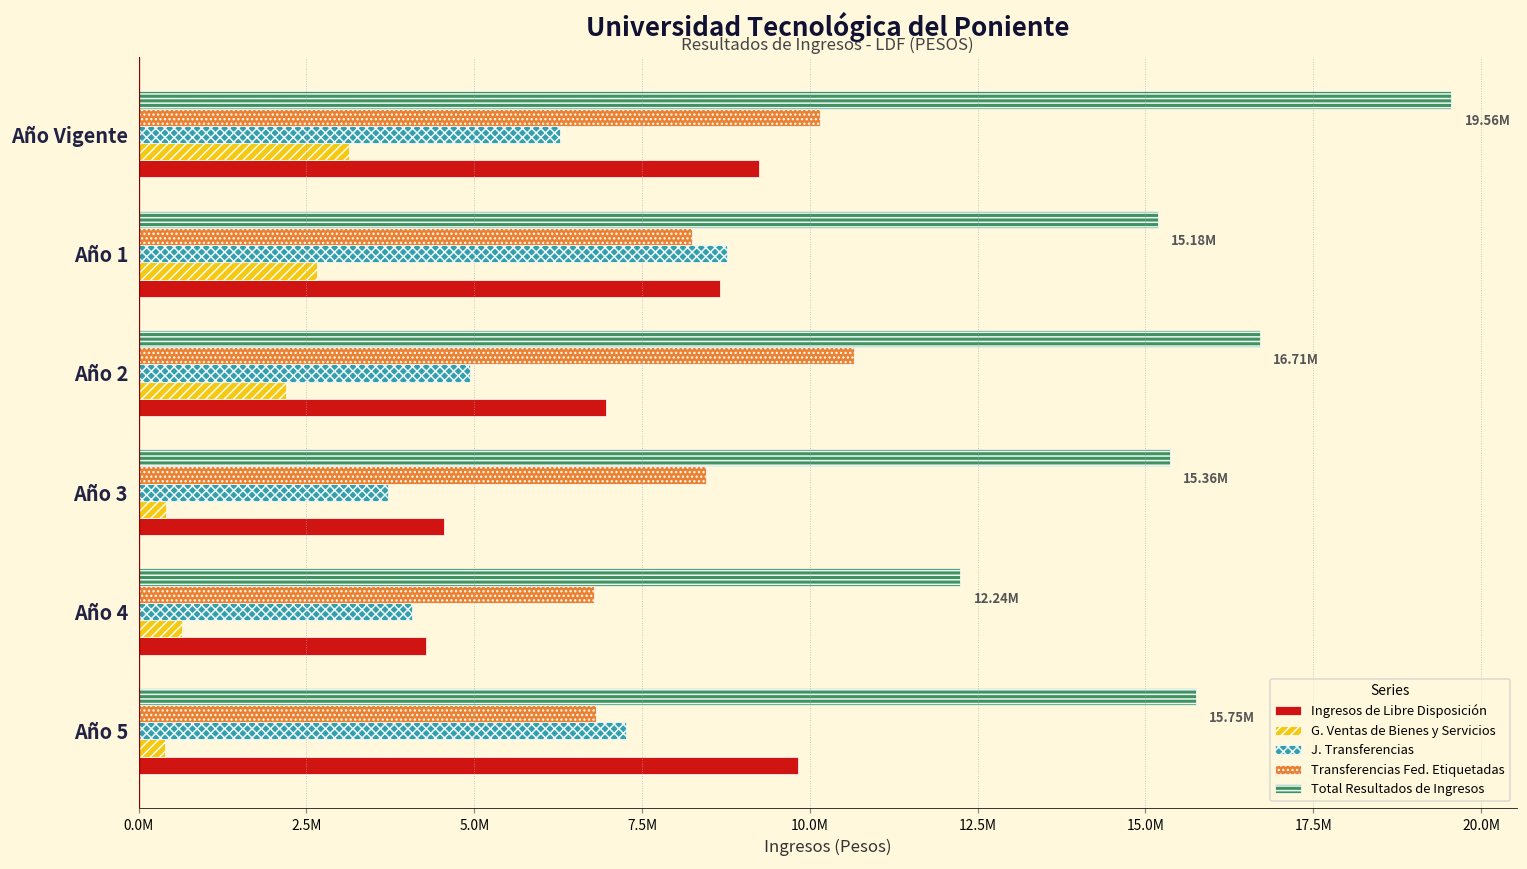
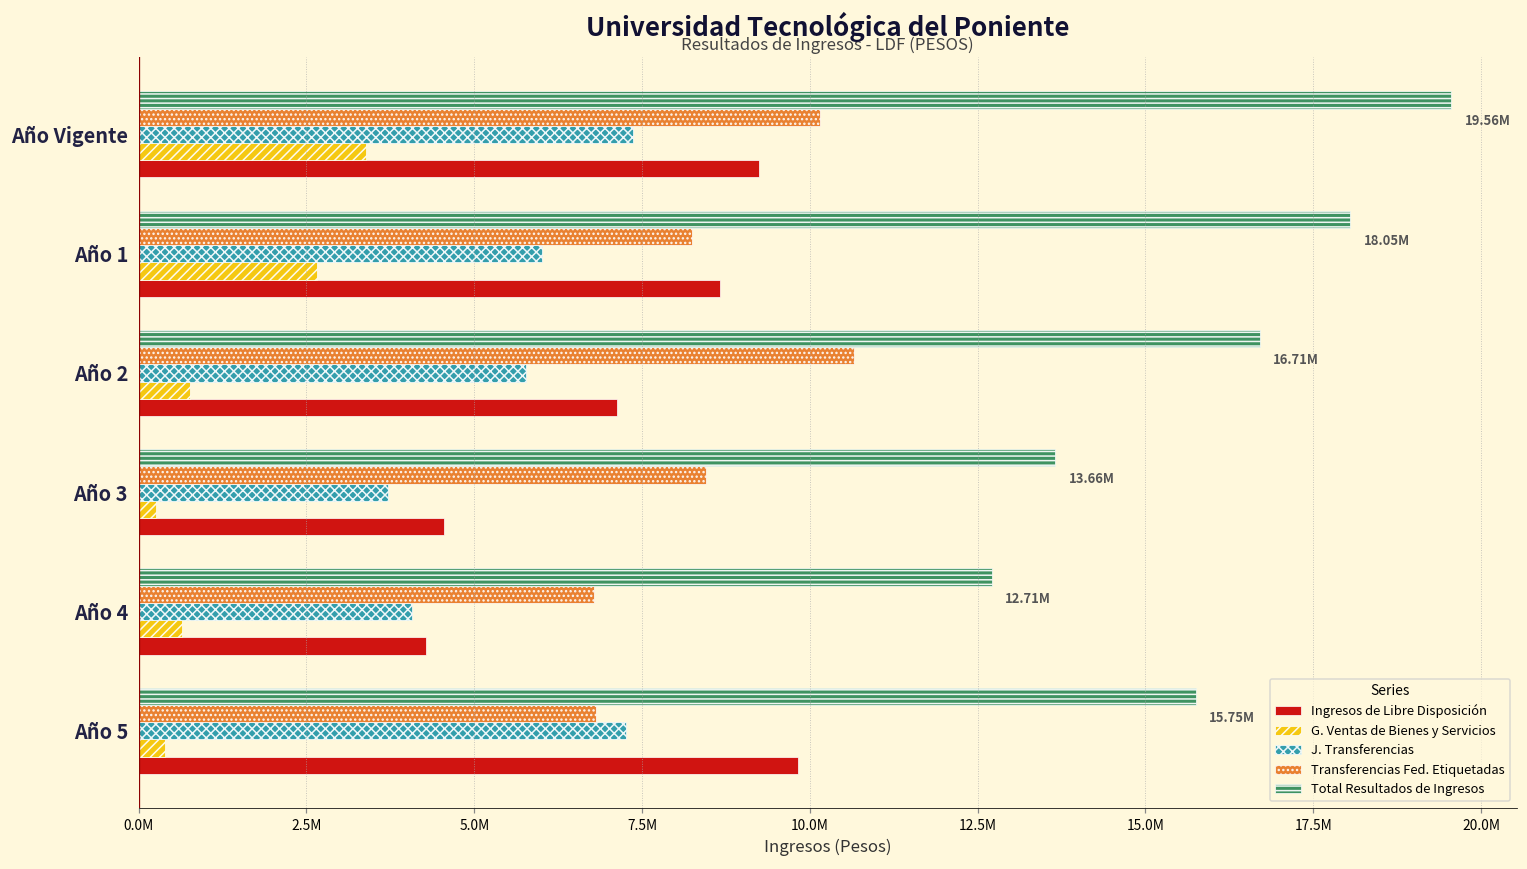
J. Transferencias, Año Vigente: 6300000 -> 7400000
G. Ventas de Bienes y Servicios, Año Vigente: 3100000 -> 3400000
Total Resultados de Ingresos, Año 1: 15.18M -> 18.05M
J. Transferencias, Año 1: 8800000 -> 6000000
J. Transferencias, Año 2: 4900000 -> 5800000
G. Ventas de Bienes y Servicios, Año 2: 2200000 -> 800000
Ingresos de Libre Disposición, Año 2: 7000000 -> 7100000
Total Resultados de Ingresos, Año 3: 15.36M -> 13.66M
G. Ventas de Bienes y Servicios, Año 3: 400000 -> 300000
Total Resultados de Ingresos, Año 4: 12.24M -> 12.71M
